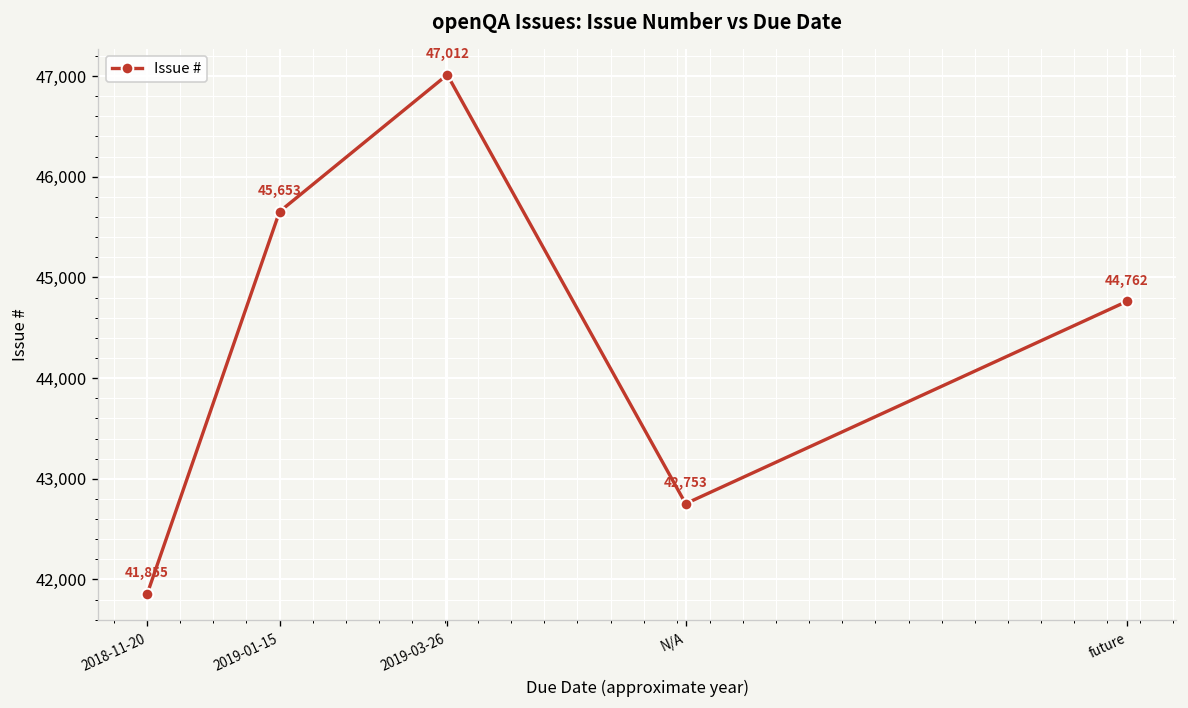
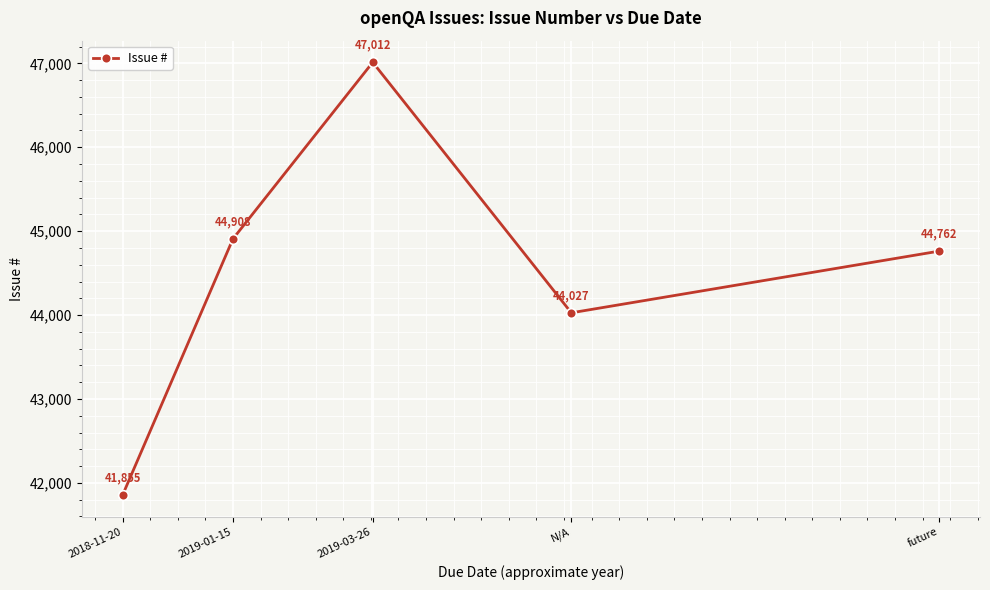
2019-01-15: 45,653 -> 44,908
N/A: 42,753 -> 44,027
